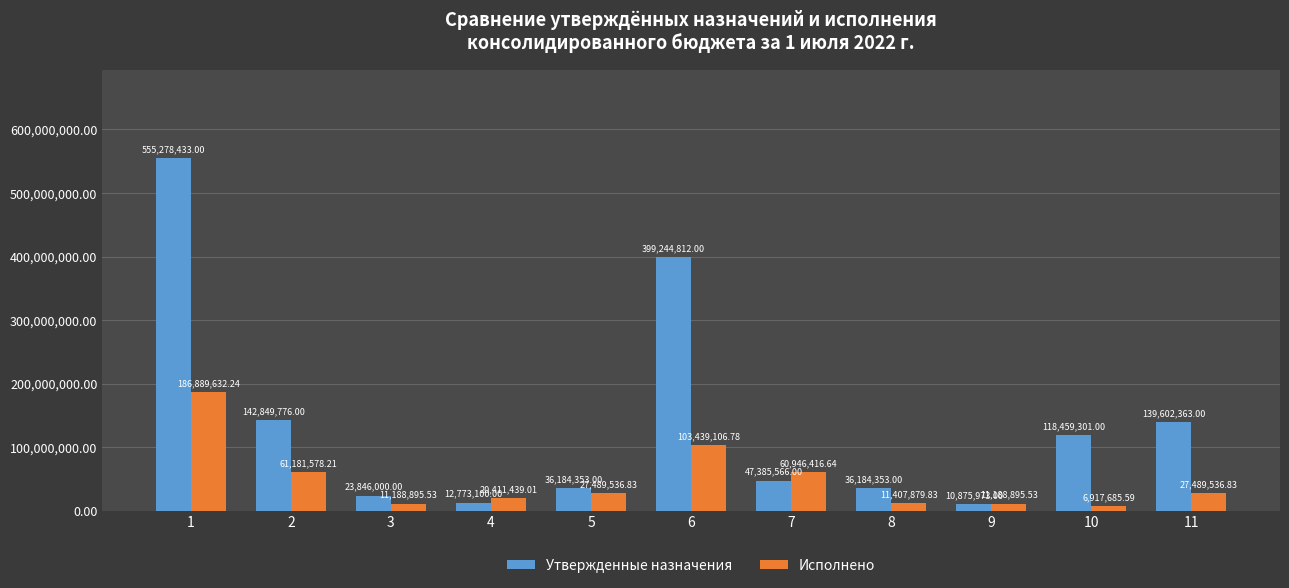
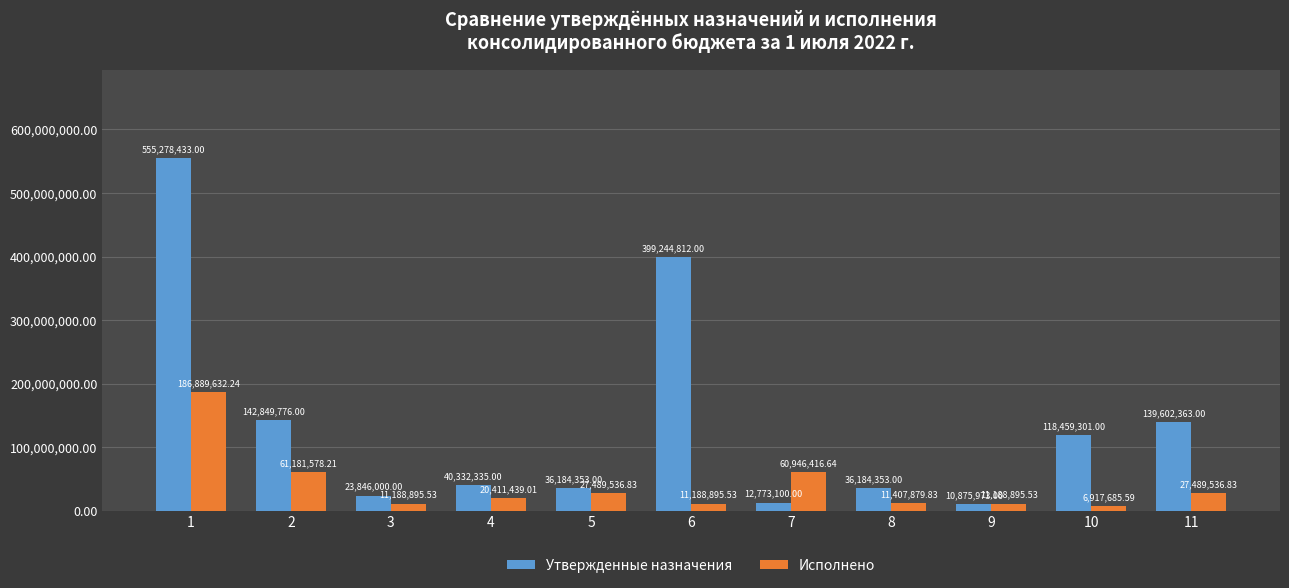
Утвержденные назначения, 4: 12,773,100.00 -> 40,332,335.00
Исполнено, 6: 103,439,106.78 -> 11,188,895.53
Утвержденные назначения, 7: 47,385,566.00 -> 12,773,100.00
